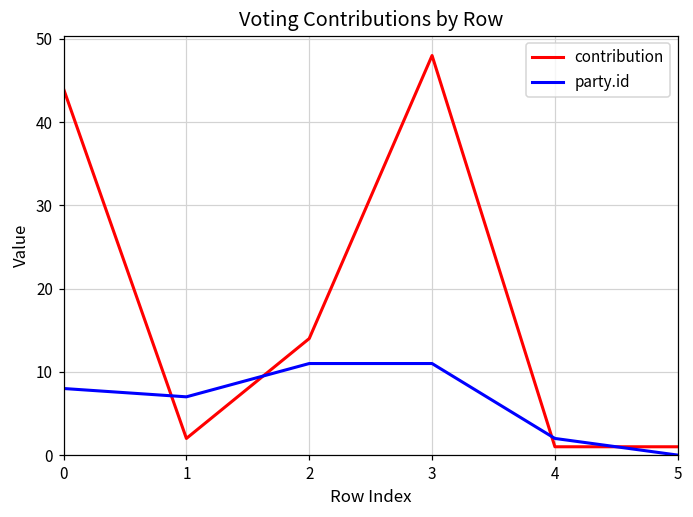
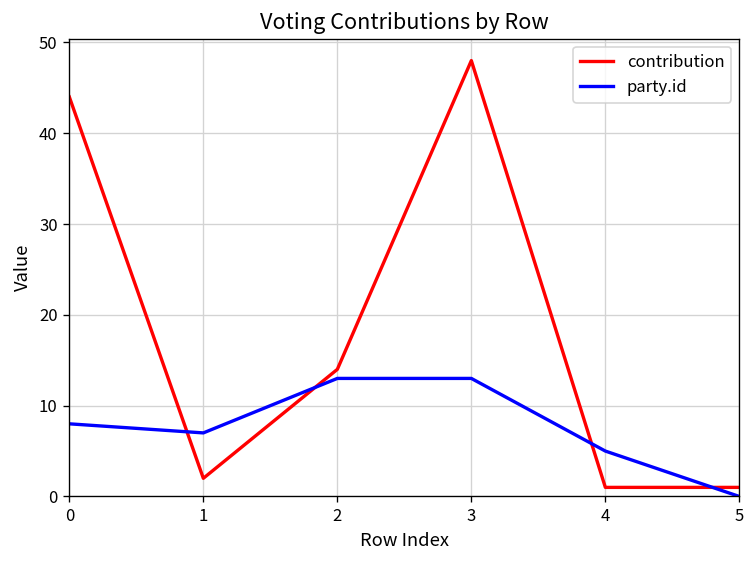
party.id, 2: 11 -> 13
party.id, 3: 11 -> 13
party.id, 4: 2 -> 5
